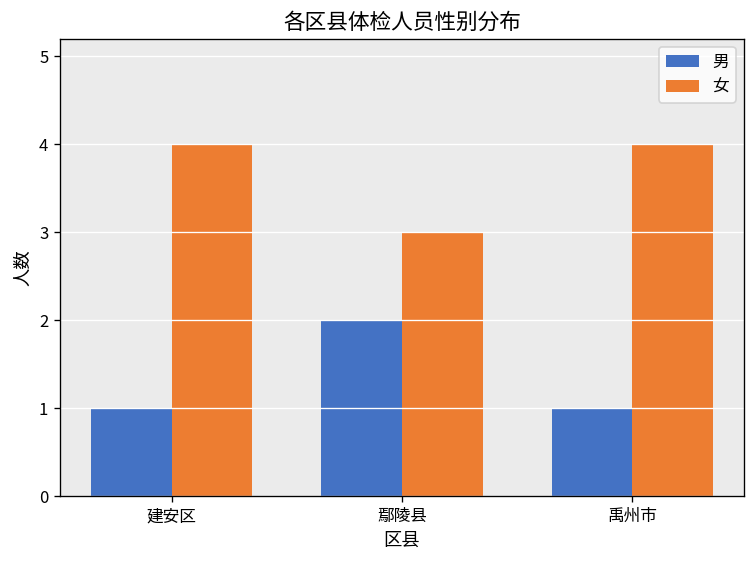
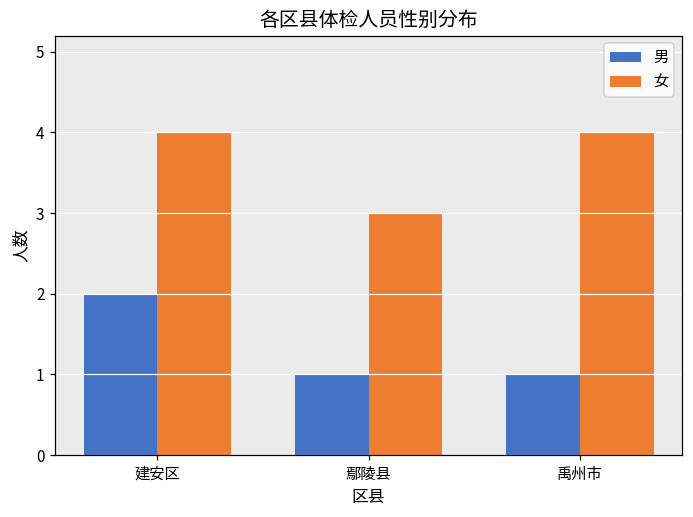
男, 建安区: 1 -> 2
男, 鄢陵县: 2 -> 1
